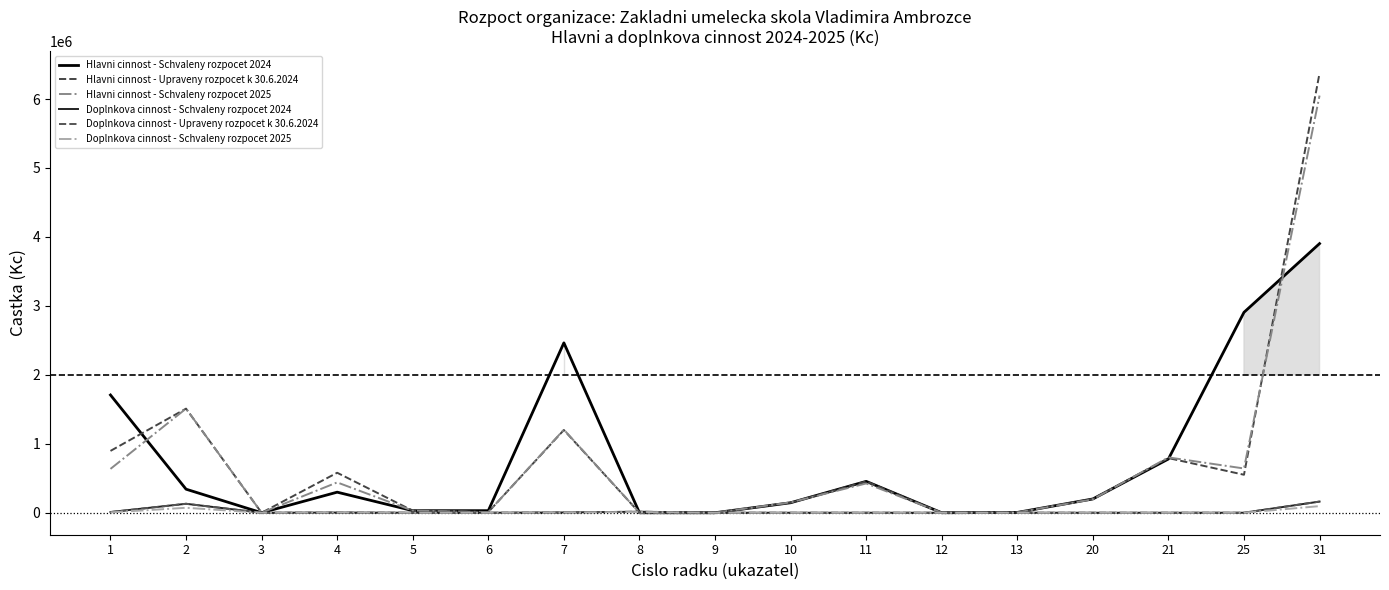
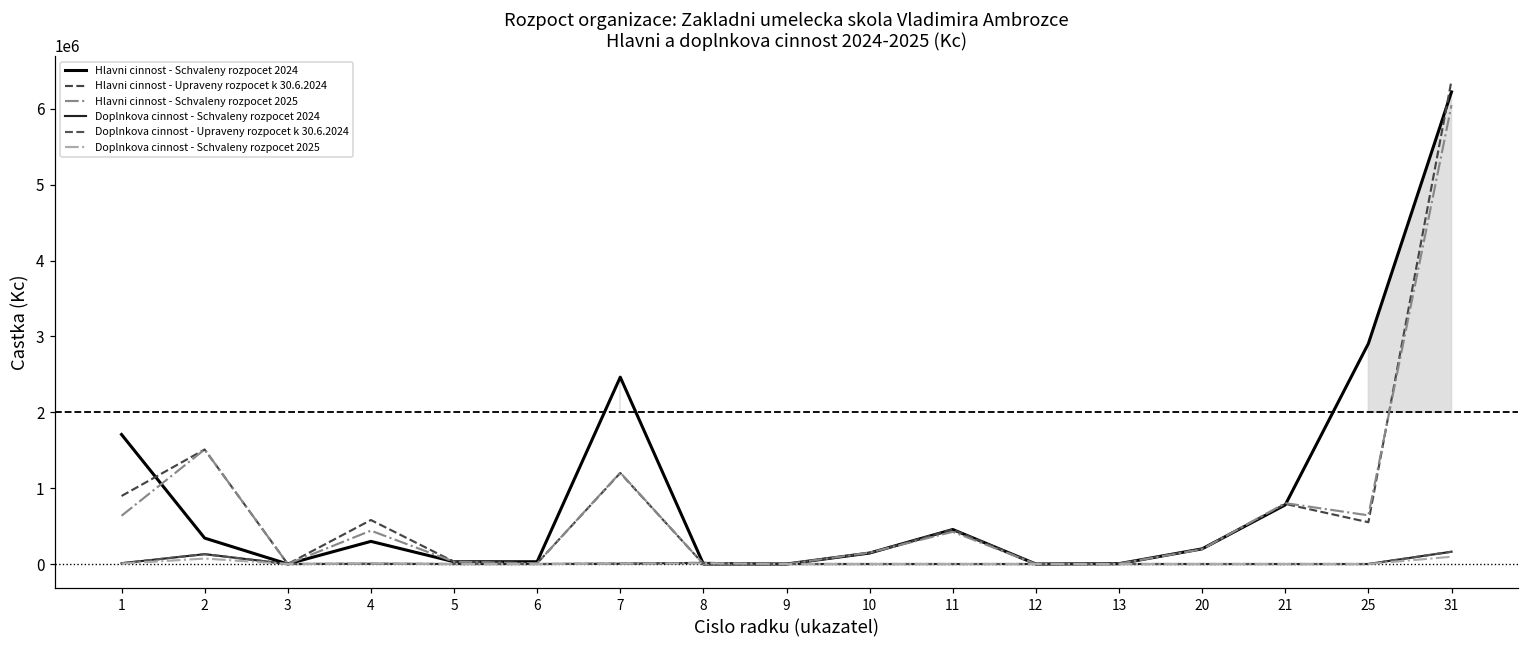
Hlavni cinnost - Schvaleny rozpocet 2024, 31: 3900000 -> 6200000
